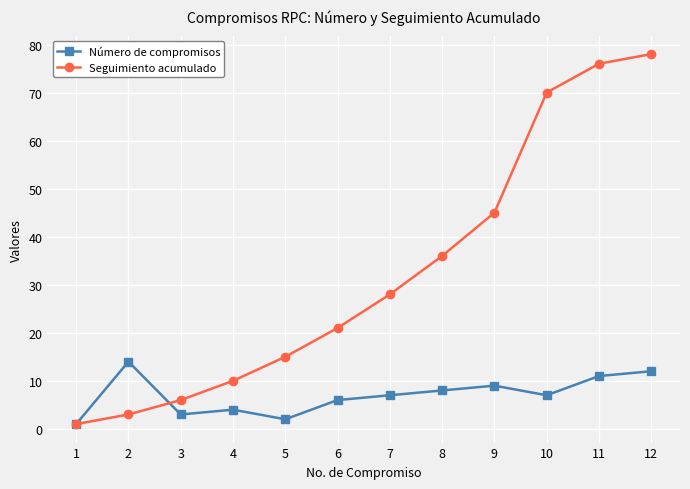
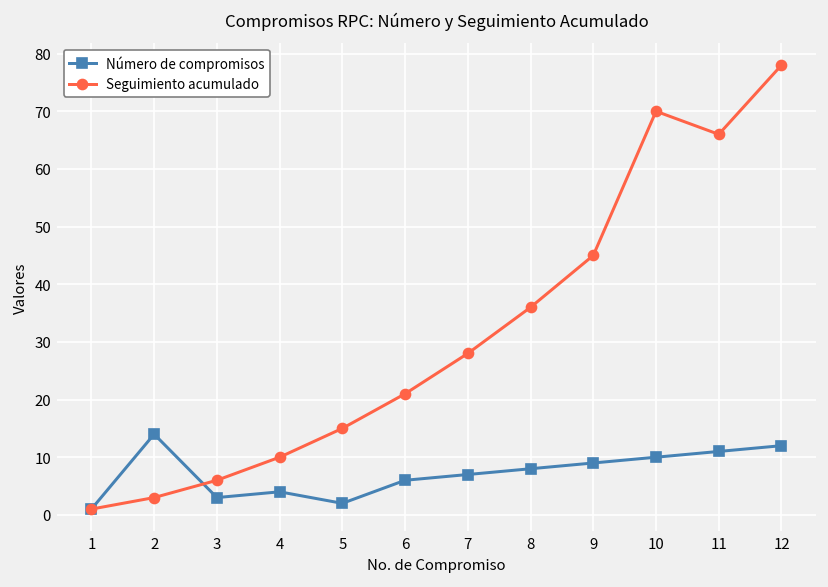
Número de compromisos, 10: 7 -> 10
Seguimiento acumulado, 11: 76 -> 66
